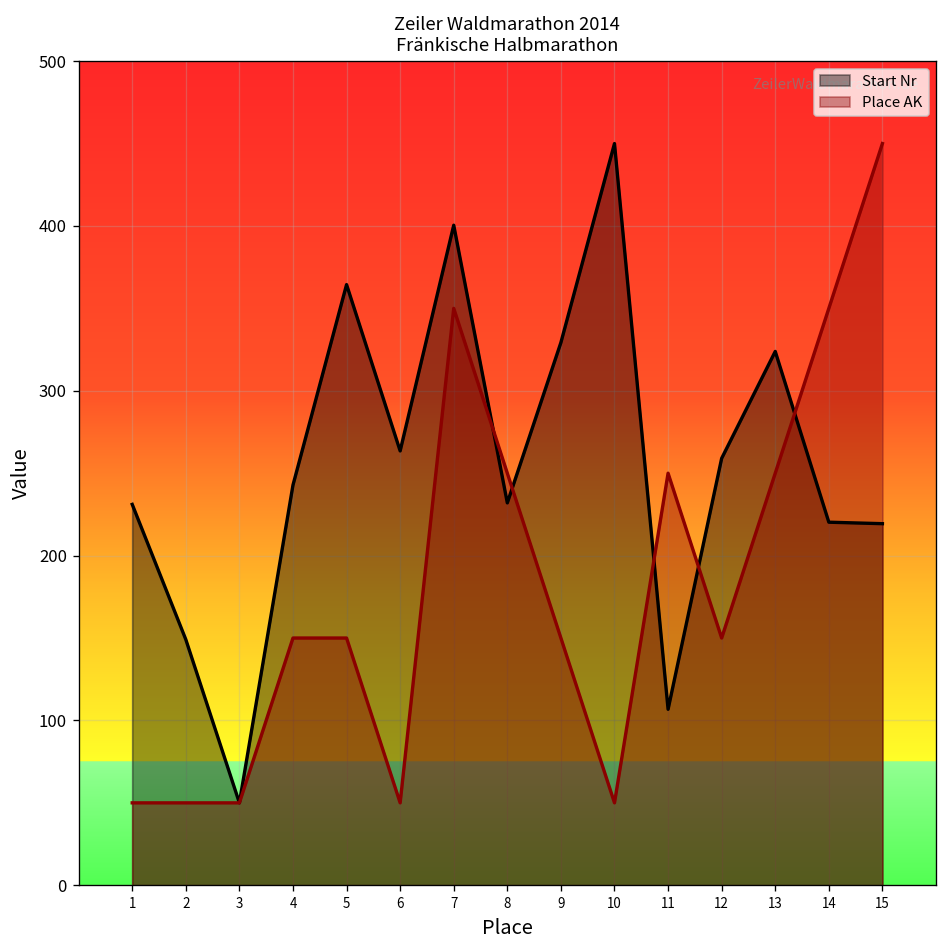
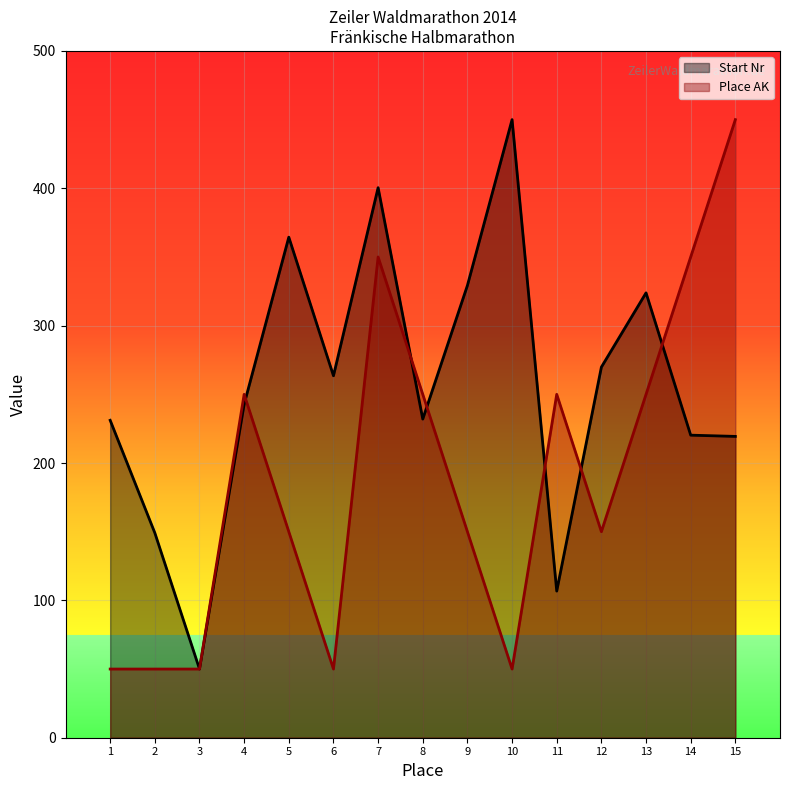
Place AK, 4: 150 -> 250
Start Nr, 12: 259 -> 270
